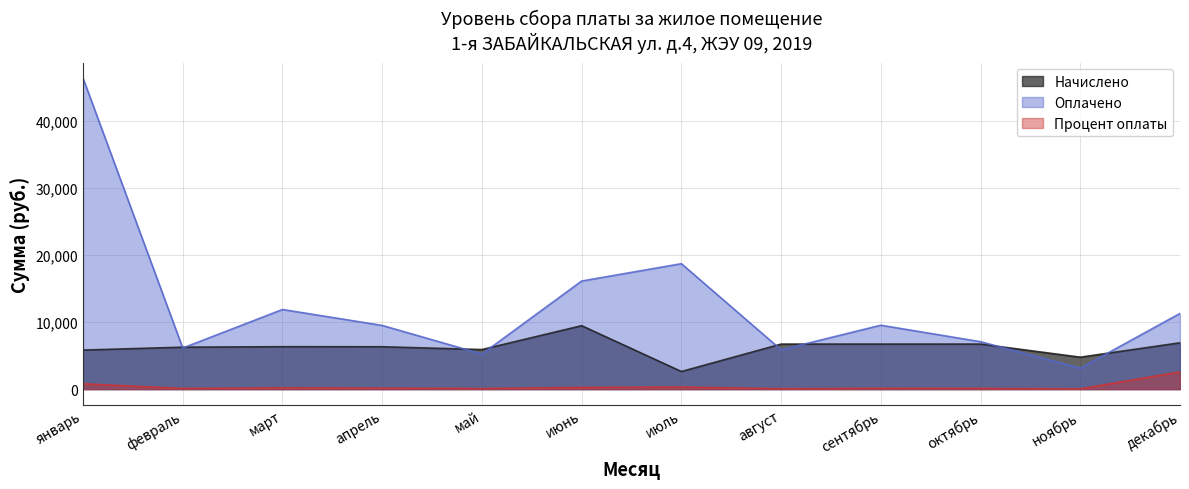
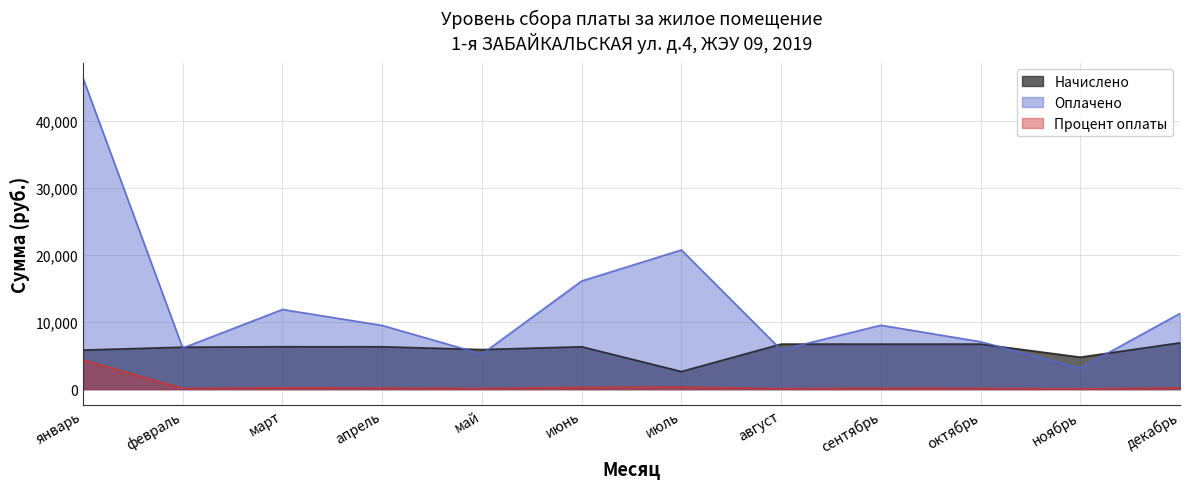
Процент оплаты, январь: 1,000 -> 4,000
Начислено, июнь: 9,000 -> 6,000
Оплачено, июль: 19,000 -> 21,000
Процент оплаты, декабрь: 3,000 -> 0
